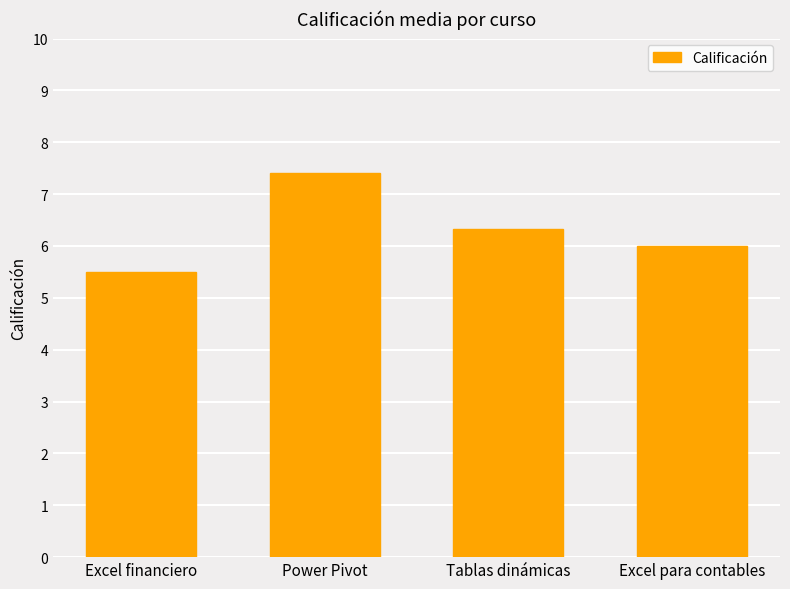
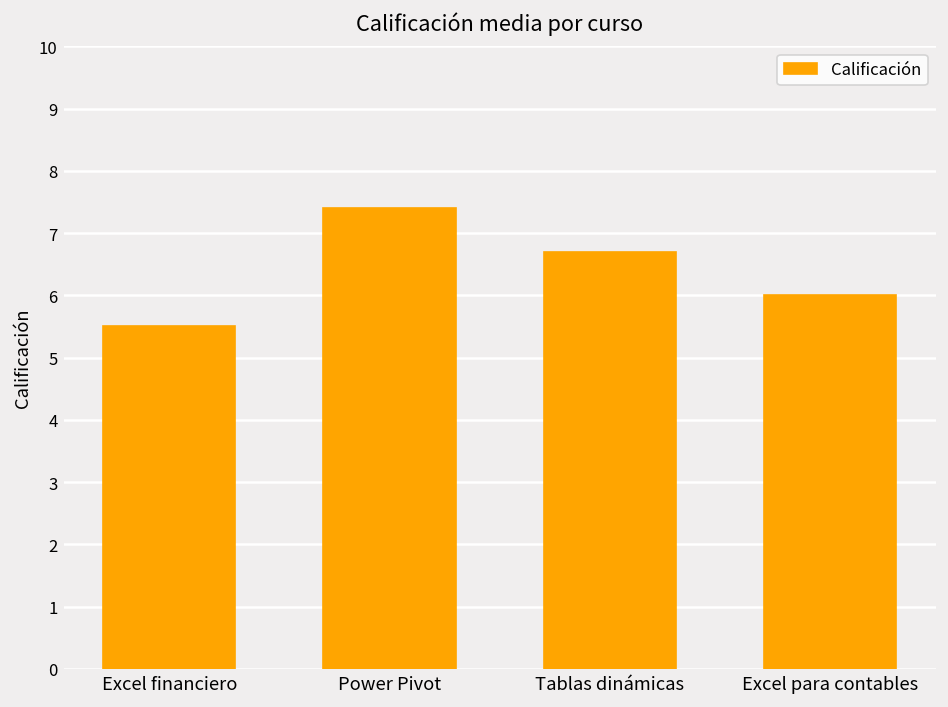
Tablas dinámicas: 6.3 -> 6.7
